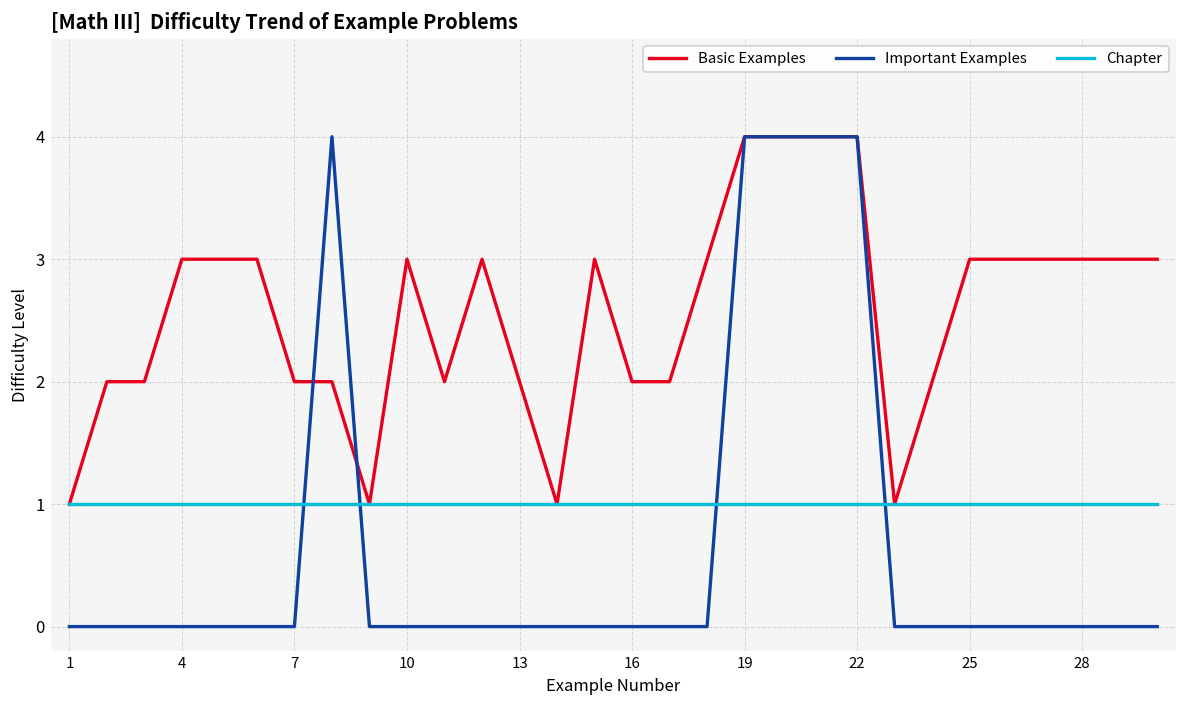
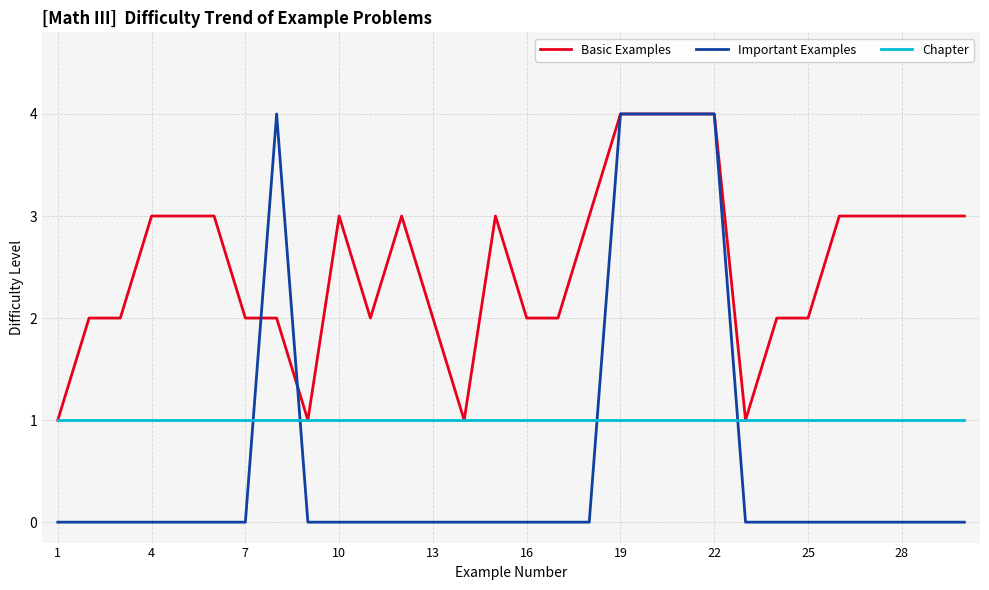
Basic Examples, 25: 3 -> 2
